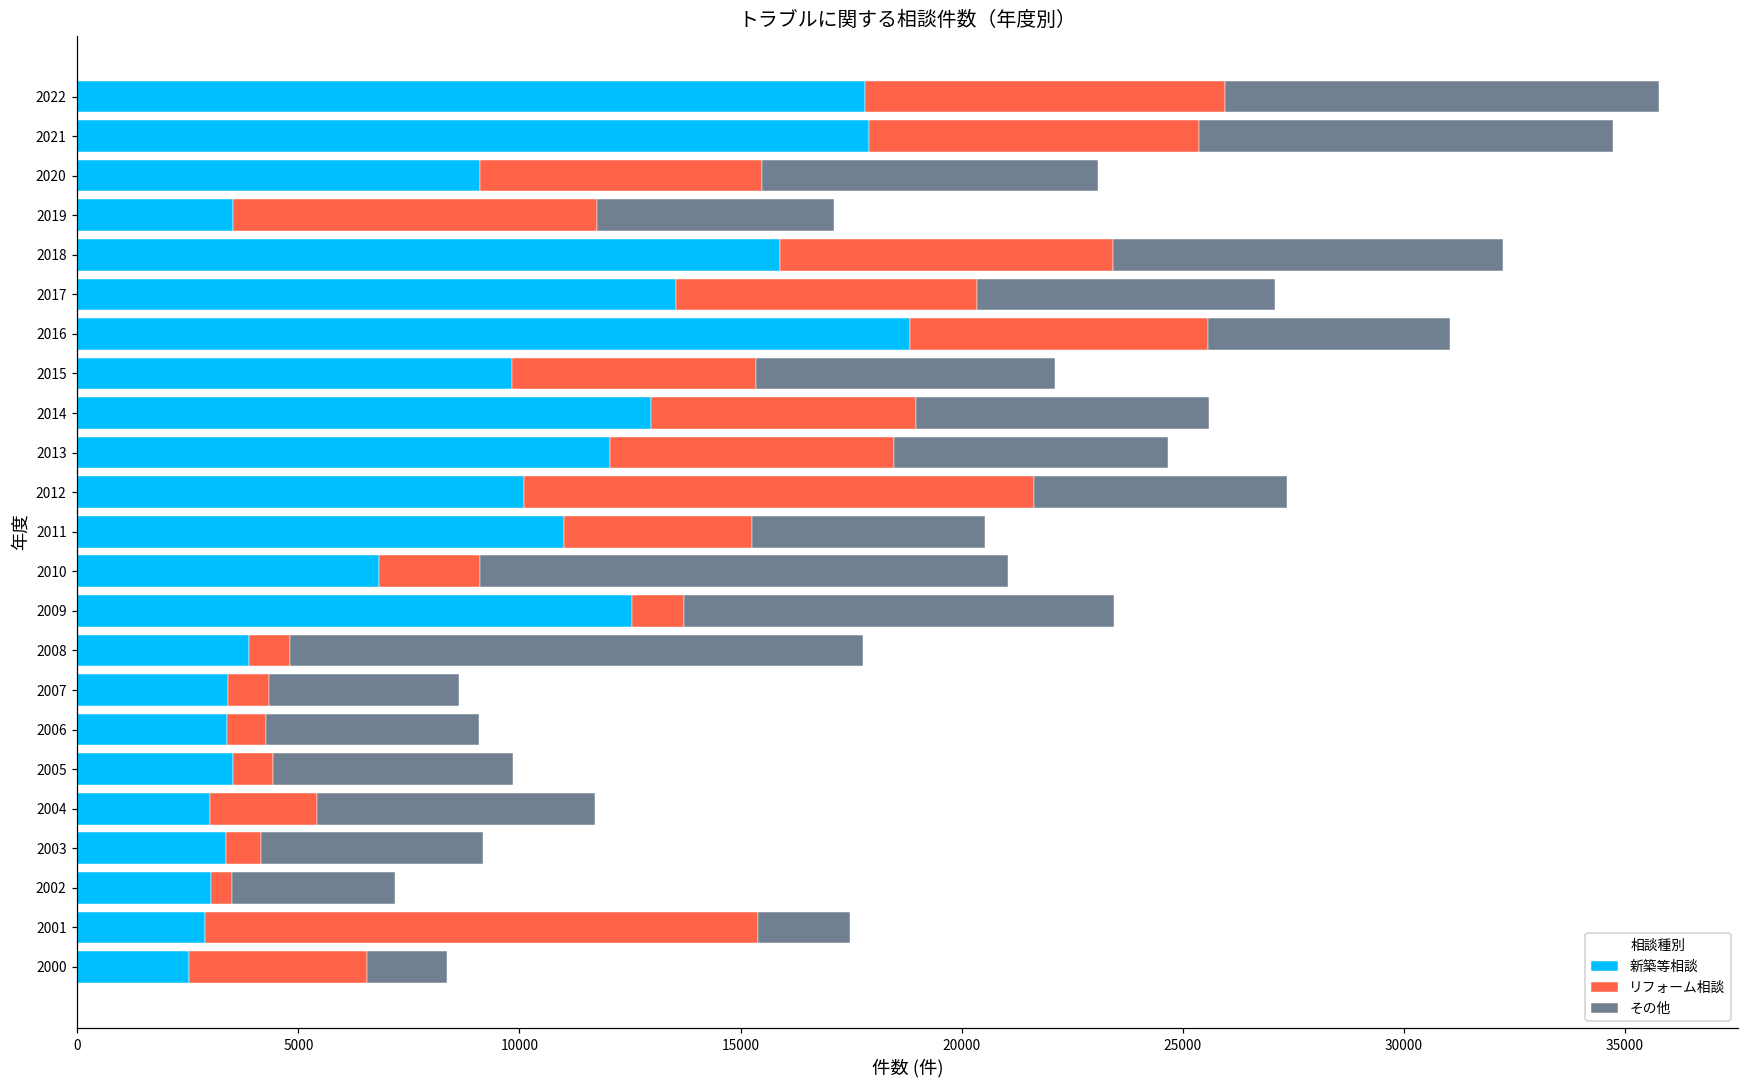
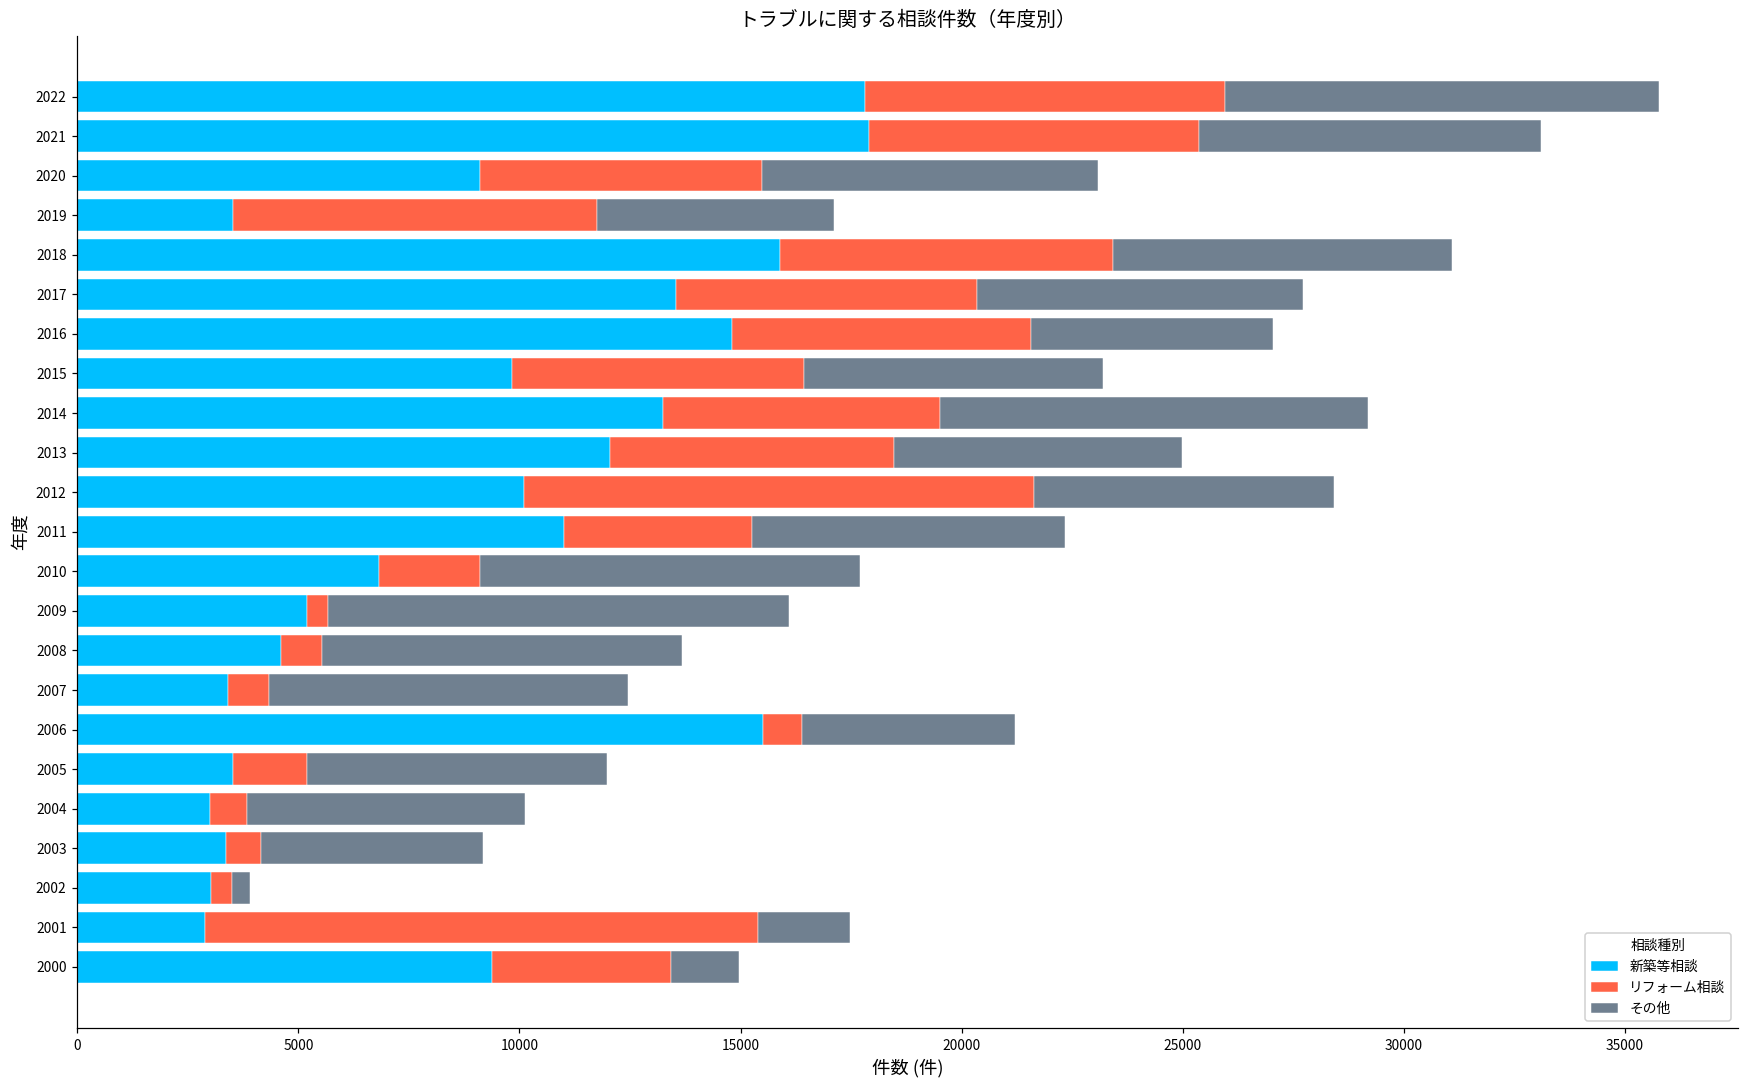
その他, 2021: 9400 -> 7700
その他, 2018: 8800 -> 7700
その他, 2017: 6700 -> 7400
新築等相談, 2016: 18800 -> 14800
リフォーム相談, 2015: 5500 -> 6600
新築等相談, 2014: 13000 -> 13200
リフォーム相談, 2014: 6000 -> 6300
その他, 2014: 6600 -> 9700
その他, 2013: 6200 -> 6500
その他, 2012: 5700 -> 6800
その他, 2011: 5300 -> 7100
その他, 2010: 11900 -> 8600
新築等相談, 2009: 12500 -> 5200
リフォーム相談, 2009: 1200 -> 500
その他, 2009: 9700 -> 10400
新築等相談, 2008: 3900 -> 4600
その他, 2008: 12900 -> 8100
その他, 2007: 4300 -> 8100
新築等相談, 2006: 3400 -> 15500
リフォーム相談, 2005: 900 -> 1700
その他, 2005: 5400 -> 6800
リフォーム相談, 2004: 2400 -> 800
その他, 2002: 3700 -> 400
新築等相談, 2000: 2500 -> 9400
その他, 2000: 1800 -> 1500
